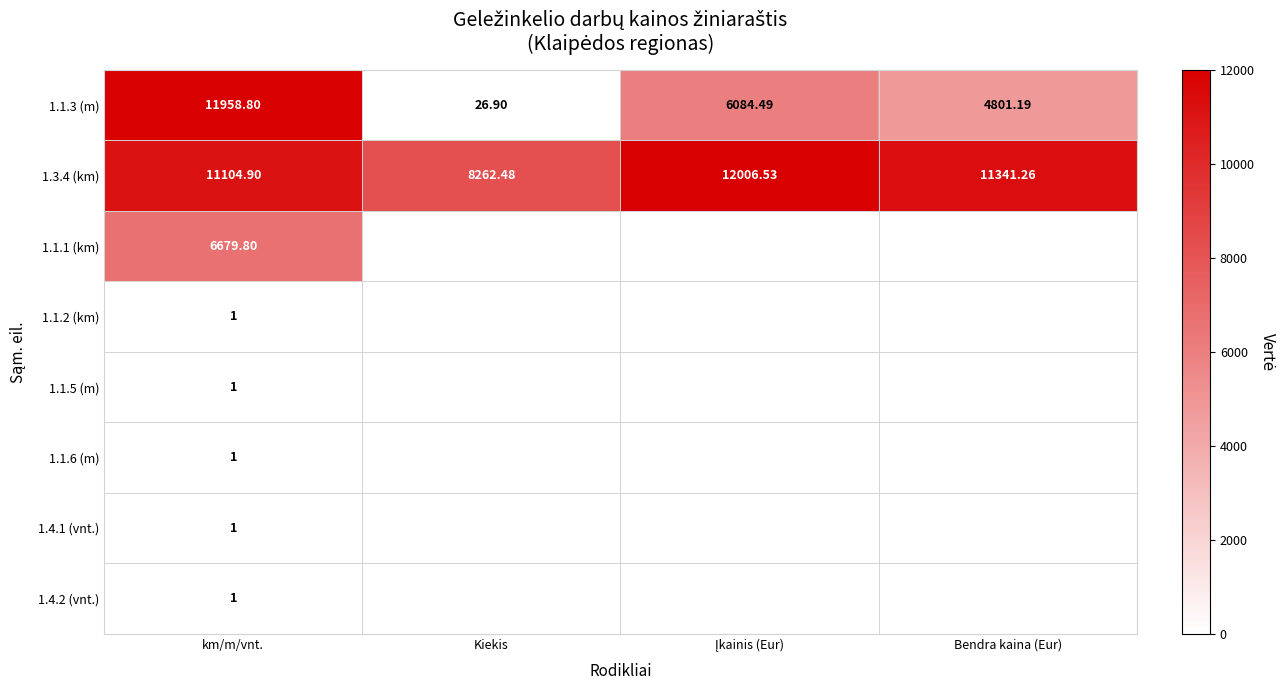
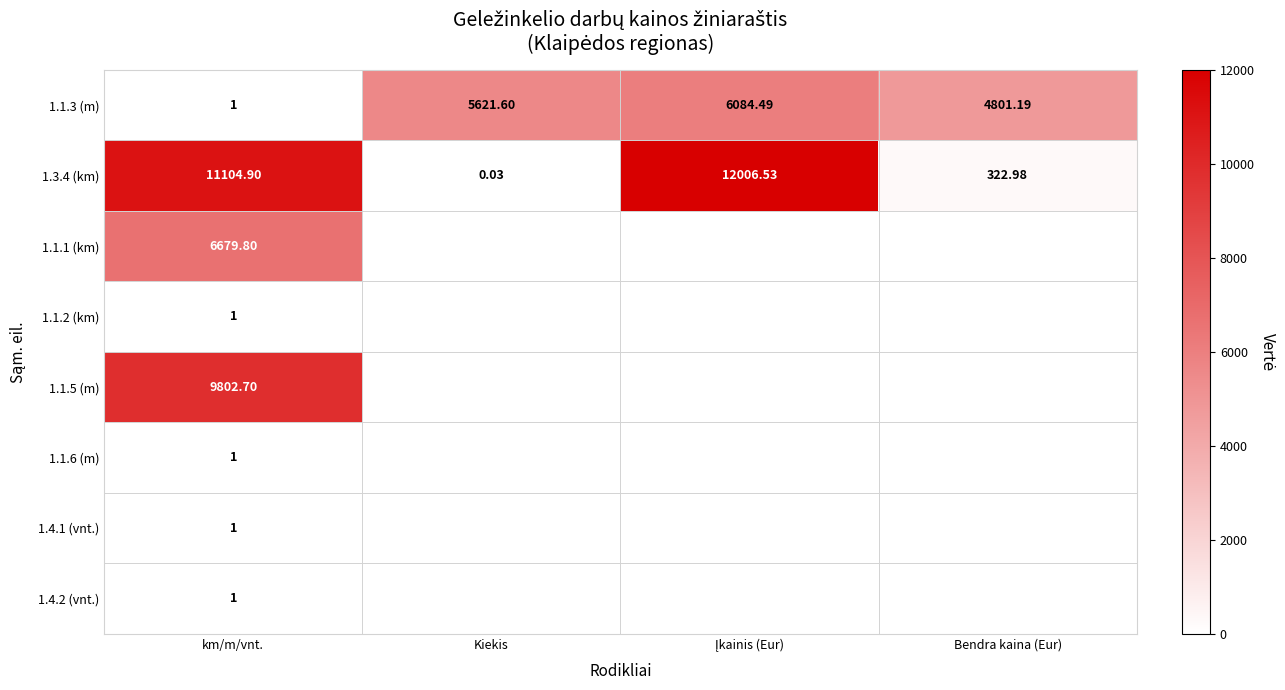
1.1.3 (m), km/m/vnt.: 11958.80 -> 1
1.1.3 (m), Kiekis: 26.90 -> 5621.60
1.3.4 (km), Kiekis: 8262.48 -> 0.03
1.3.4 (km), Bendra kaina (Eur): 11341.26 -> 322.98
1.1.5 (m), km/m/vnt.: 1 -> 9802.70
